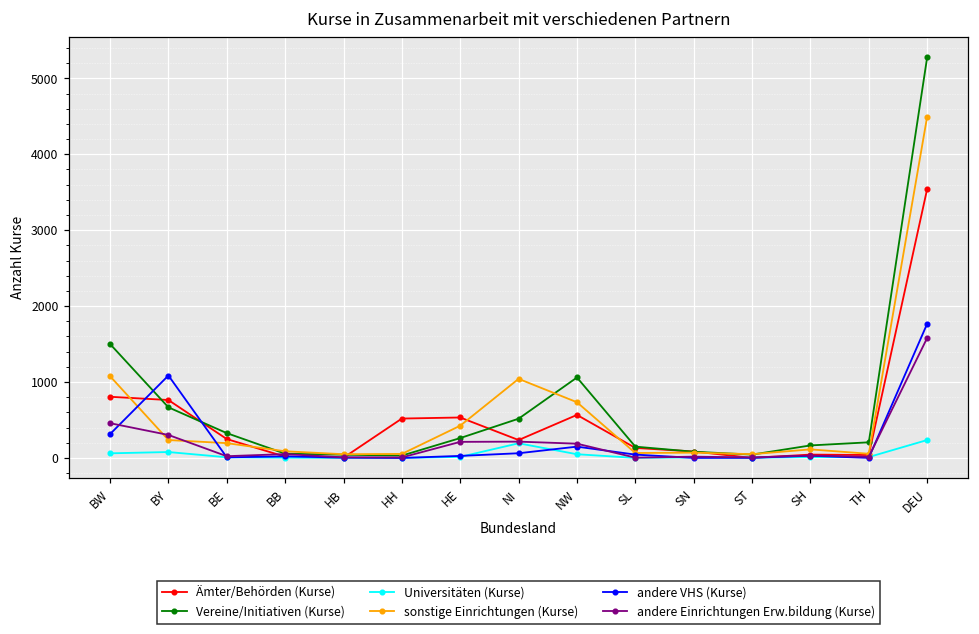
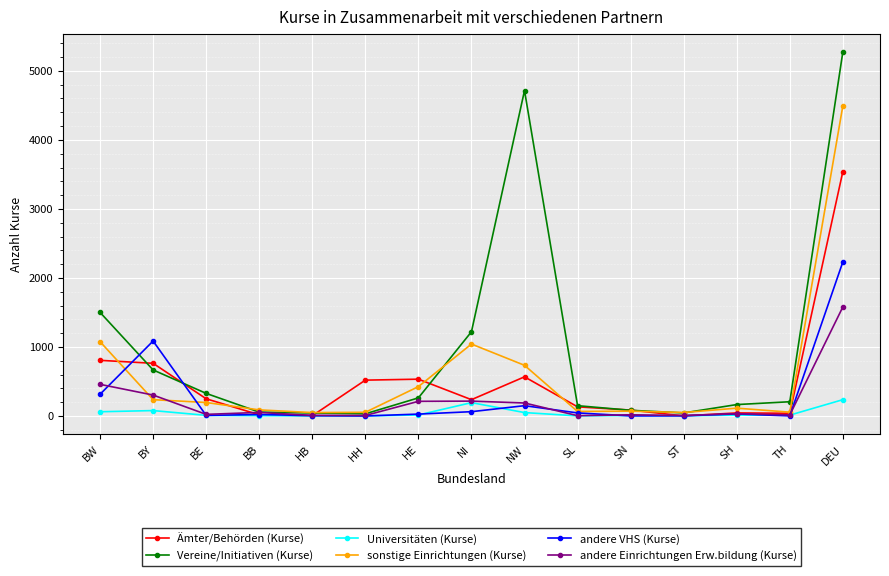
Vereine/Initiativen (Kurse), NI: 500 -> 1200
Vereine/Initiativen (Kurse), NW: 1100 -> 4700
andere VHS (Kurse), DEU: 1800 -> 2200
